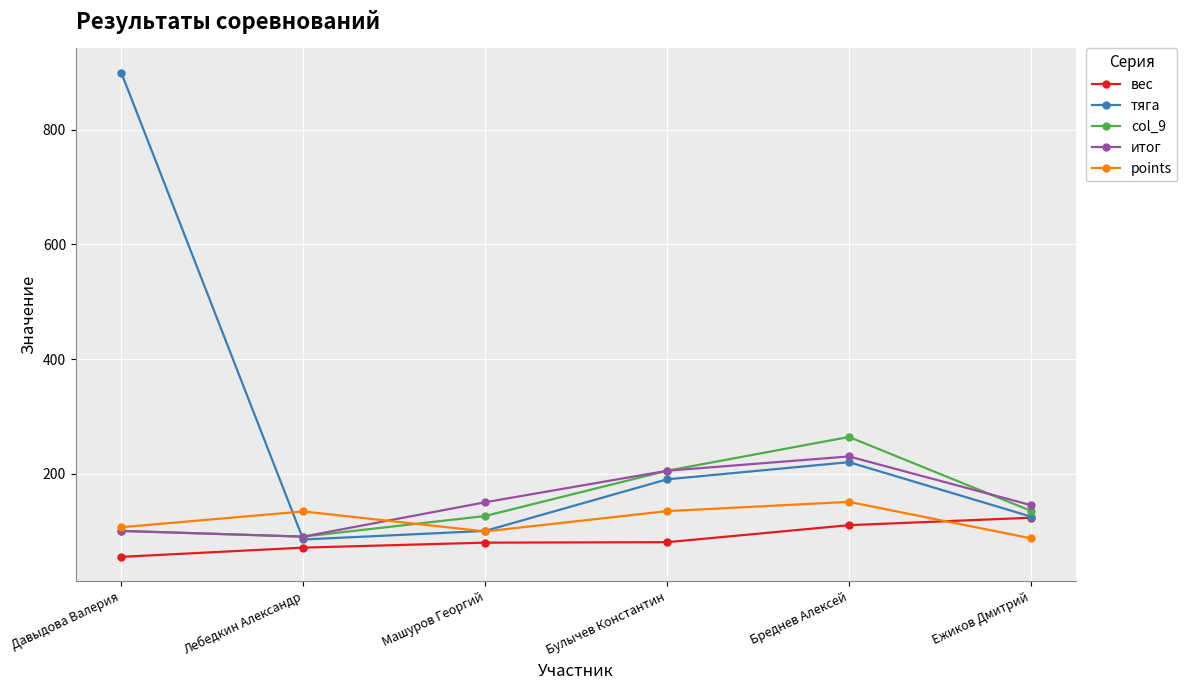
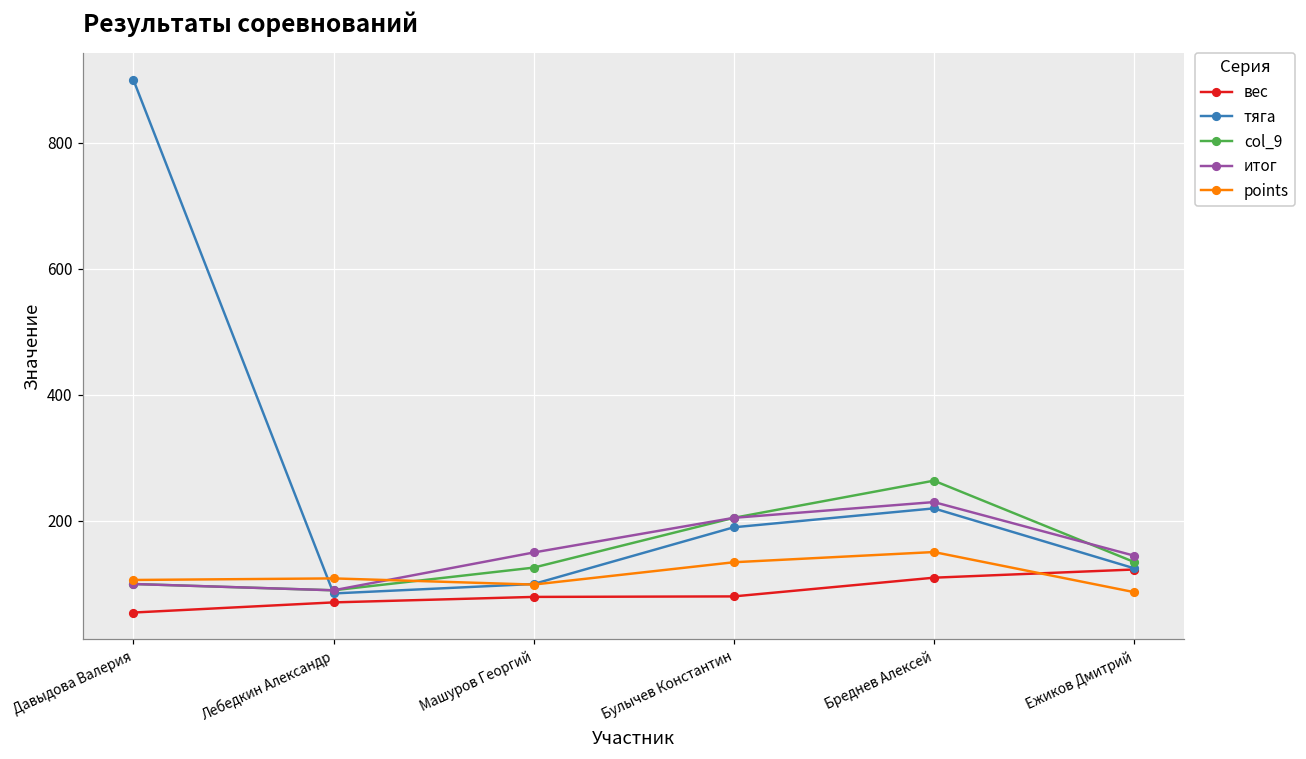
points, Лебедкин Александр: 130 -> 110
